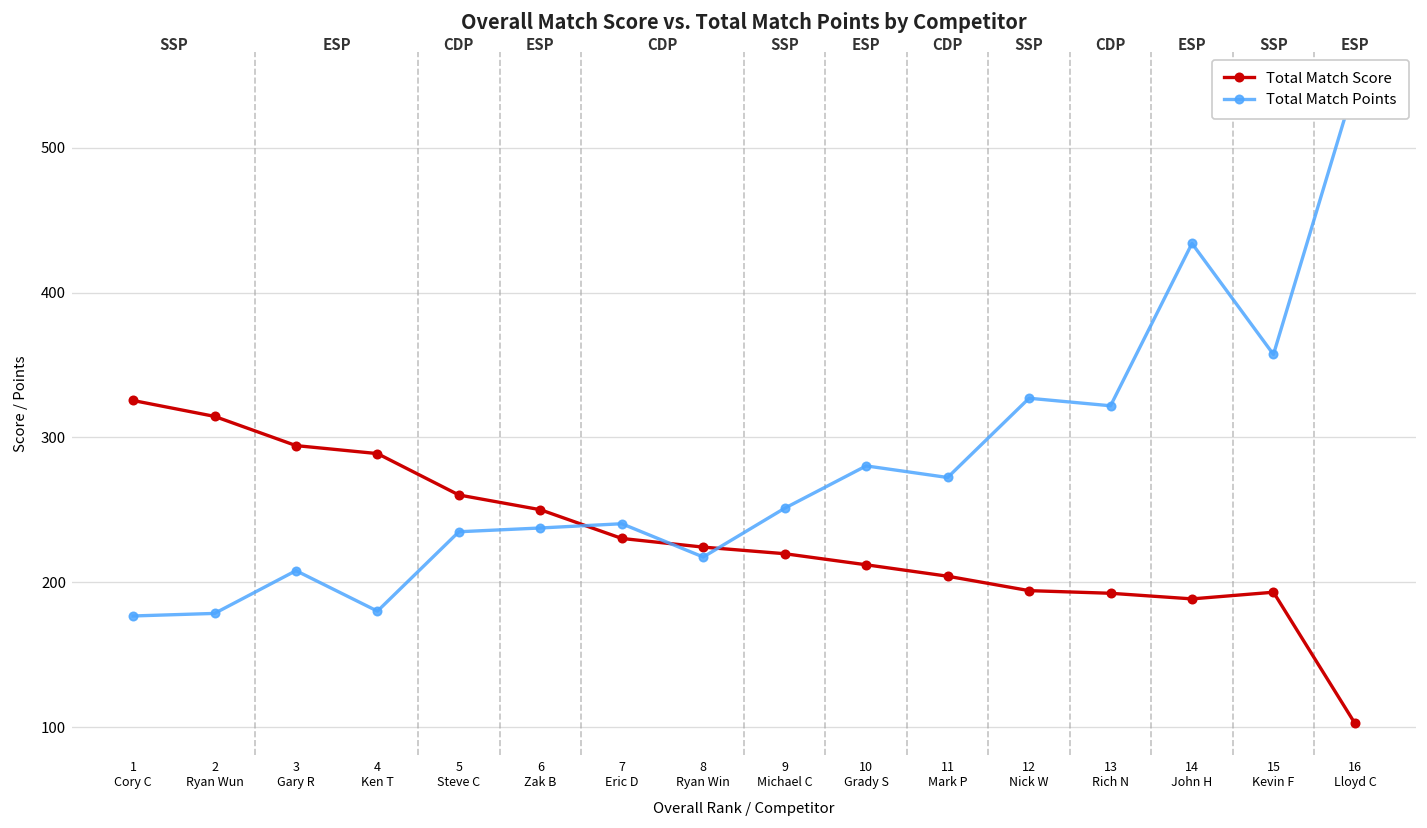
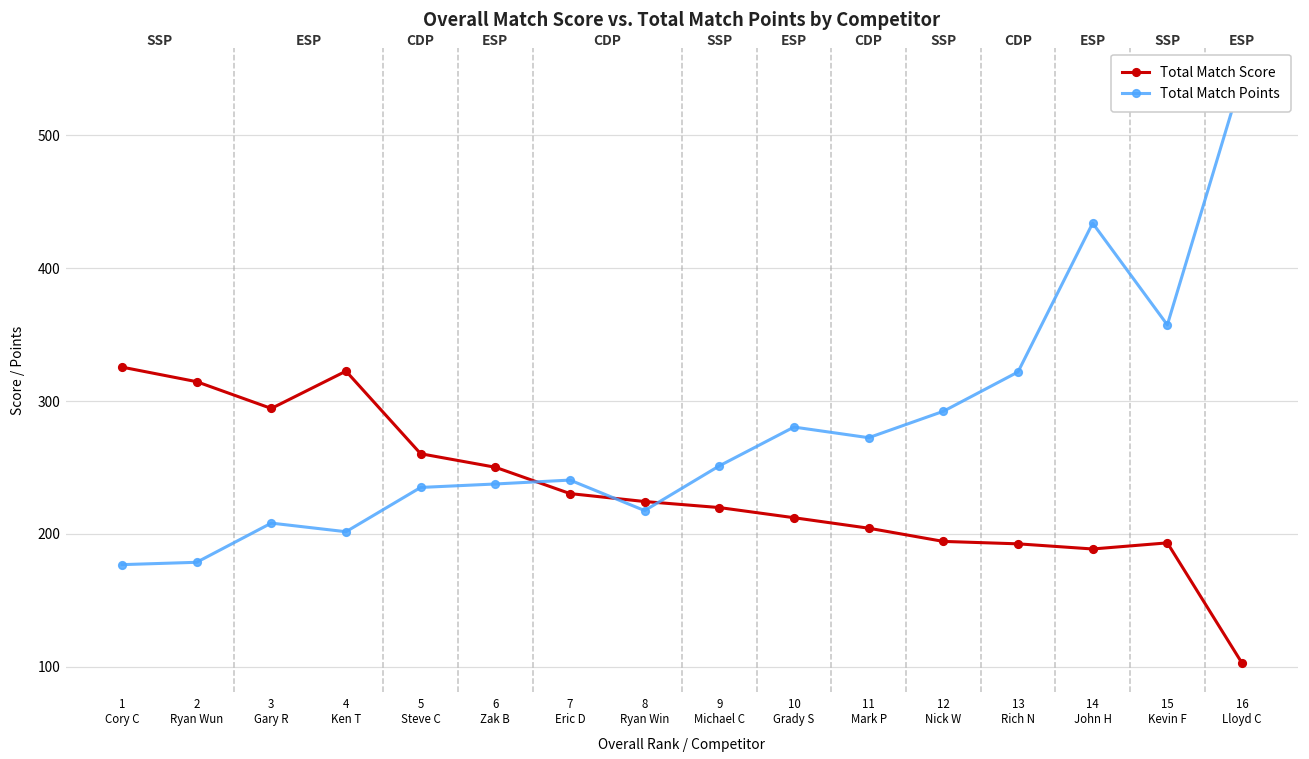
Total Match Score, 4 Ken T: 289 -> 323
Total Match Points, 4 Ken T: 180 -> 202
Total Match Points, 12 Nick W: 327 -> 292
